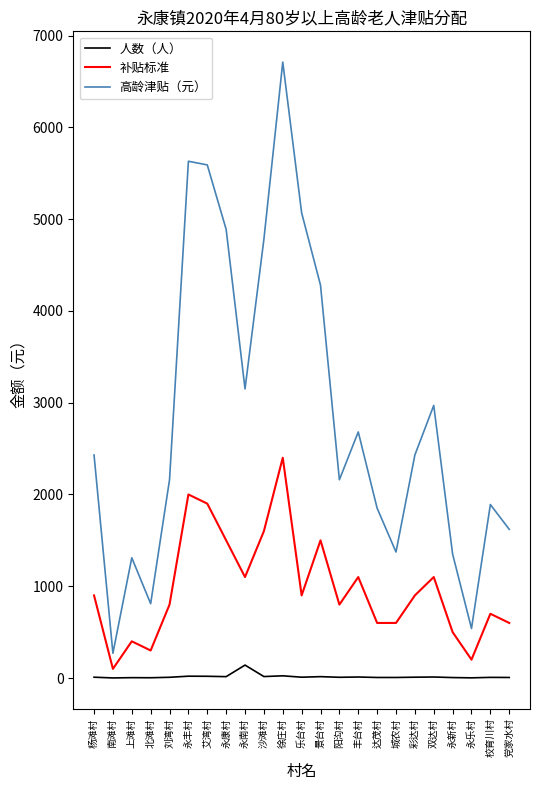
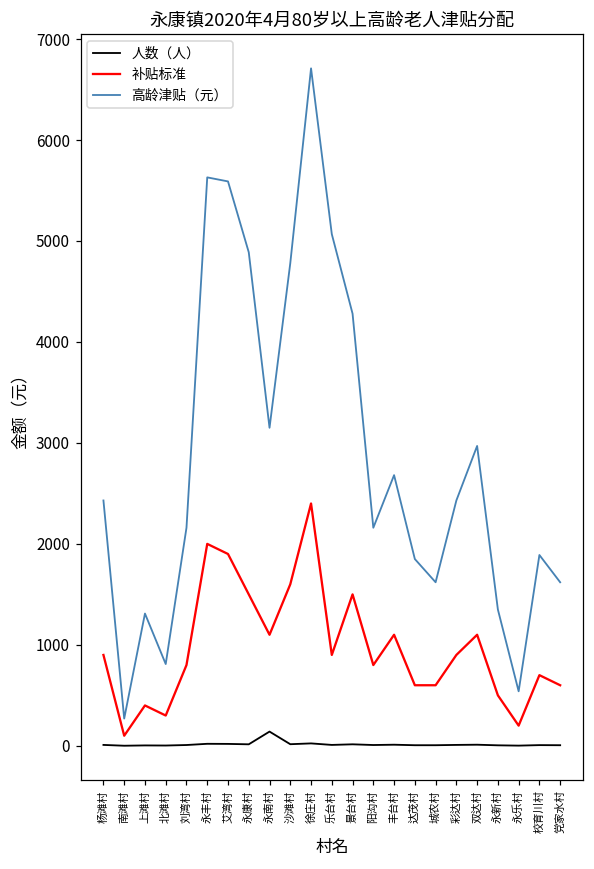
高龄津贴（元）, 城农村: 1400 -> 1600
